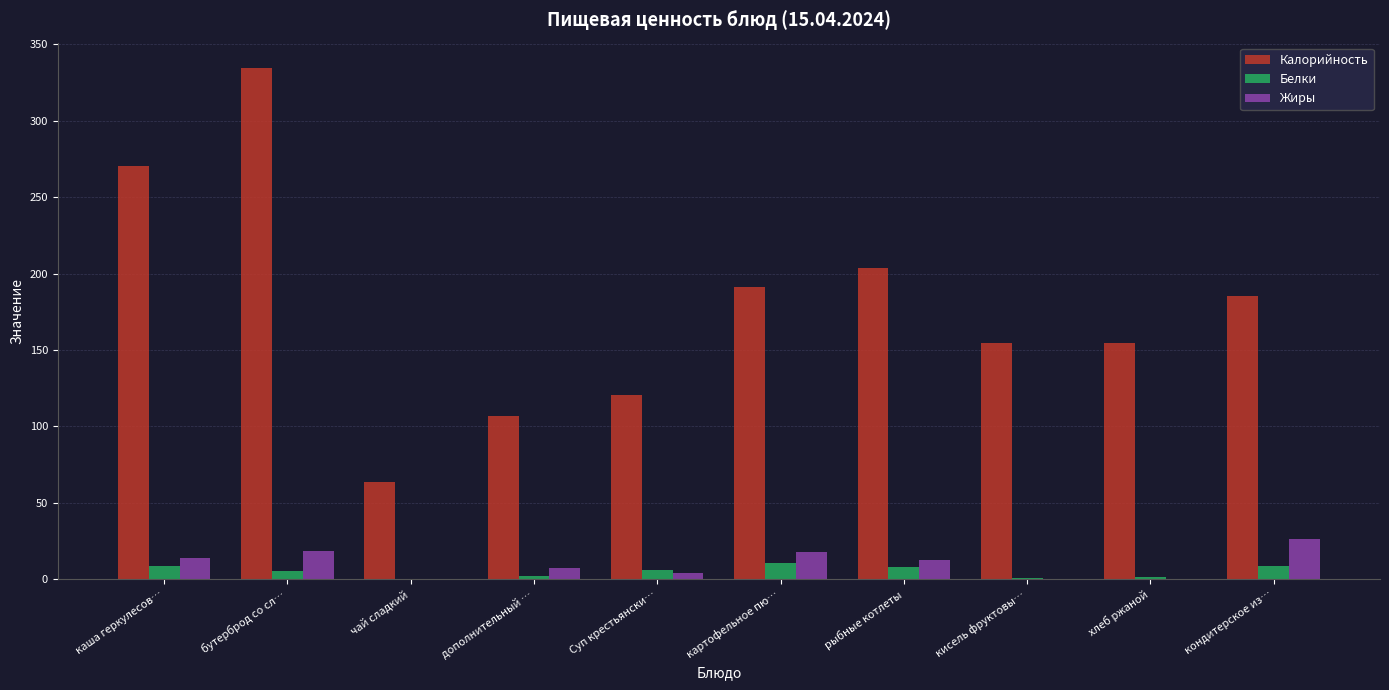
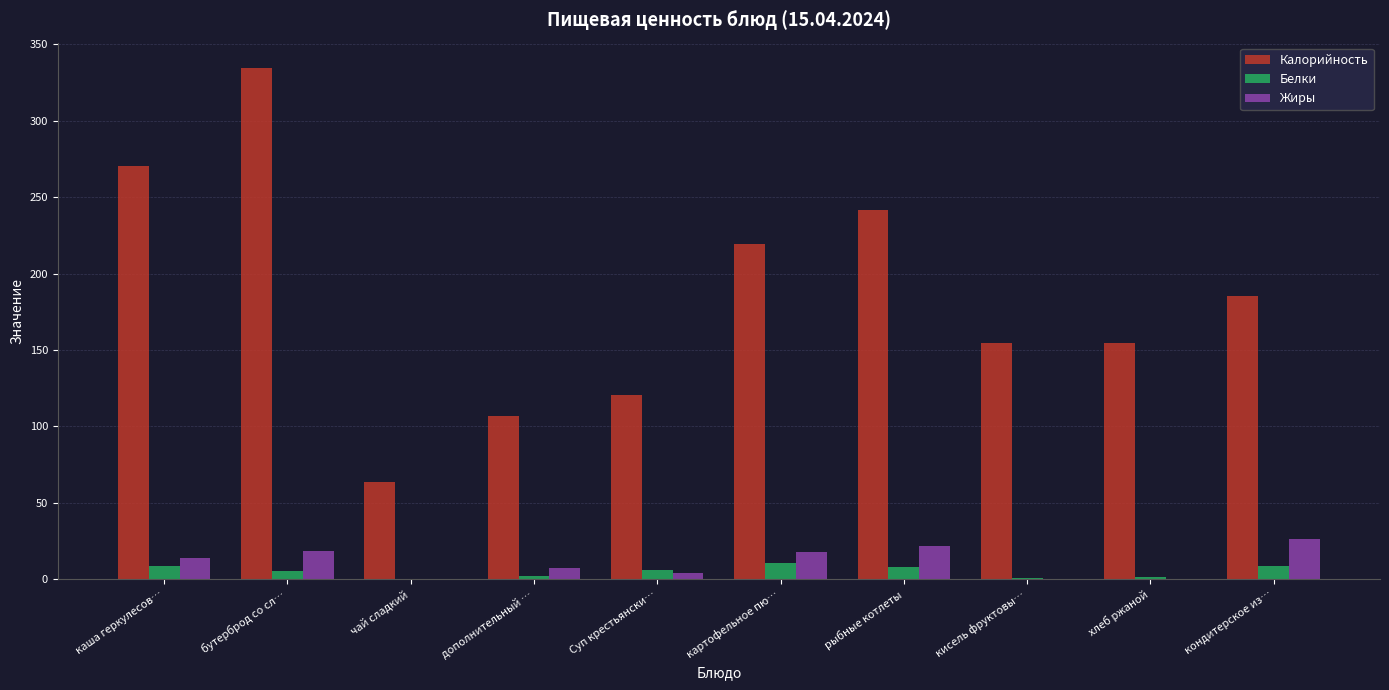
Калорийность, картофельное пю…: 191 -> 219
Калорийность, рыбные котлеты: 203 -> 242
Жиры, рыбные котлеты: 12 -> 21
